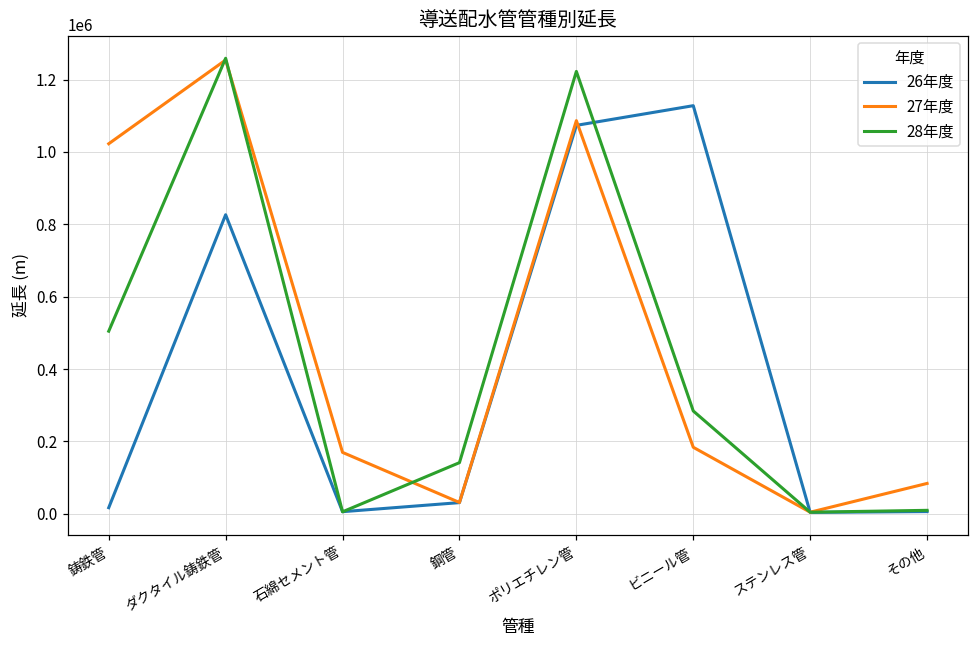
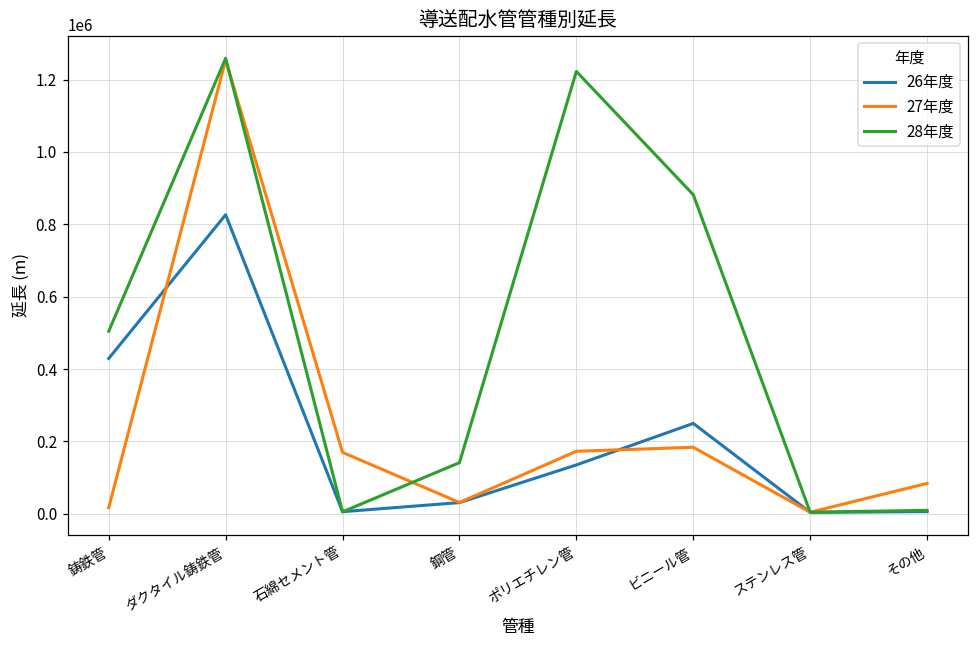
26年度, 鋳鉄管: 20000 -> 430000
27年度, 鋳鉄管: 1020000 -> 20000
26年度, ポリエチレン管: 1070000 -> 130000
27年度, ポリエチレン管: 1090000 -> 170000
26年度, ビニール管: 1130000 -> 250000
28年度, ビニール管: 280000 -> 880000
